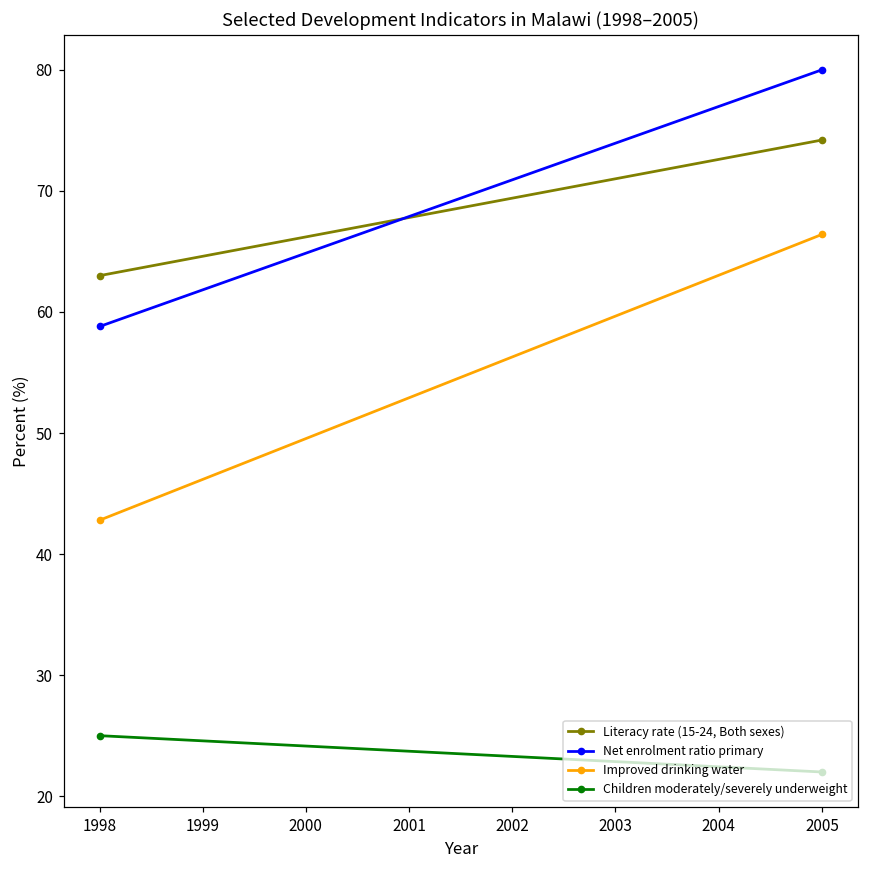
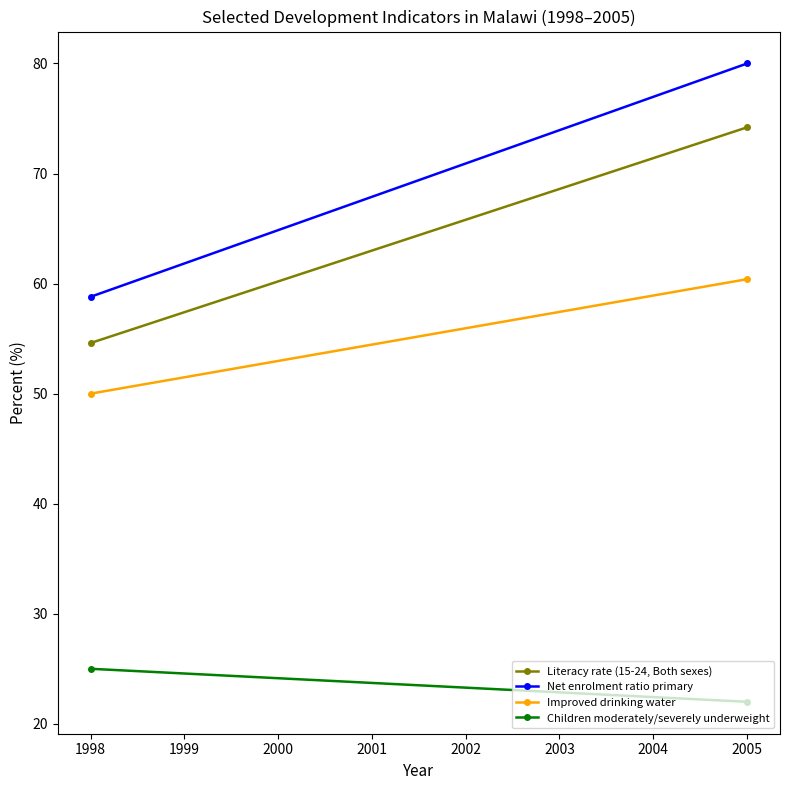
Literacy rate (15-24, Both sexes), 1998: 63.0 -> 54.6
Improved drinking water, 1998: 42.8 -> 50.0
Improved drinking water, 2005: 66.4 -> 60.4
